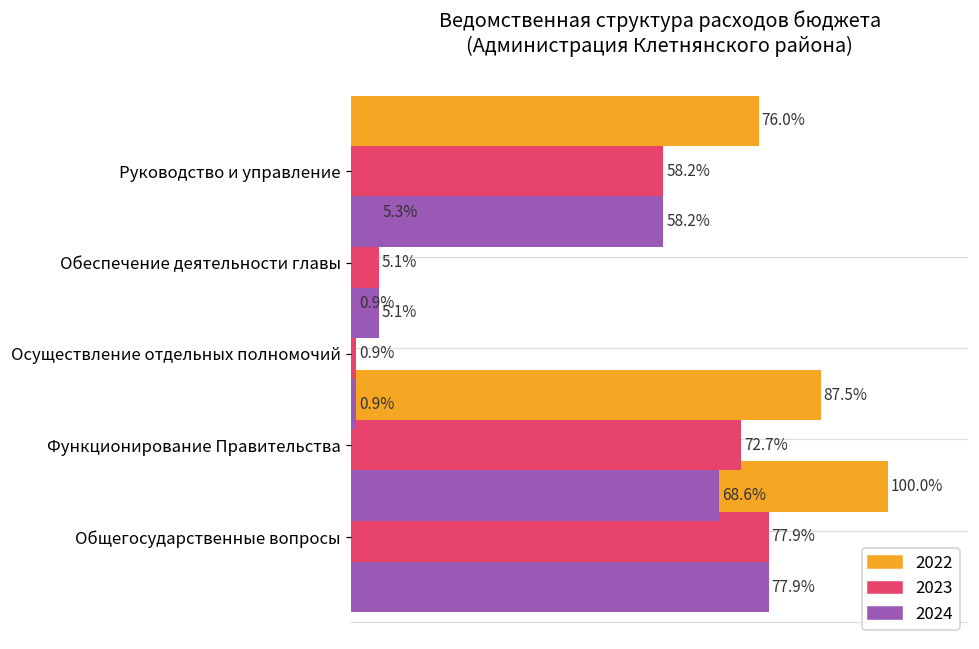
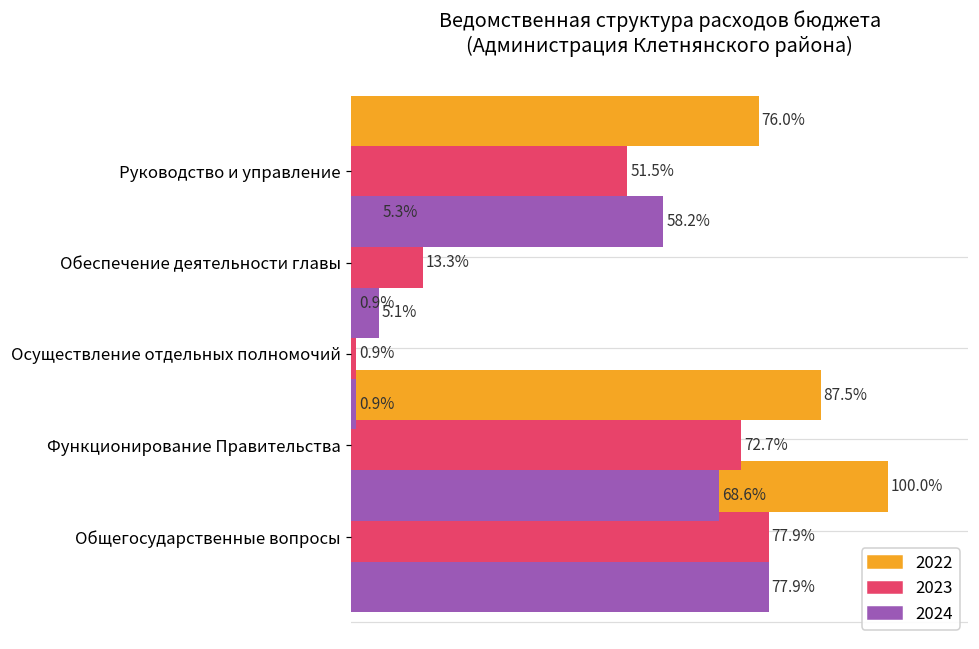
2023, Руководство и управление: 58.2% -> 51.5%
2023, Обеспечение деятельности главы: 5.1% -> 13.3%
